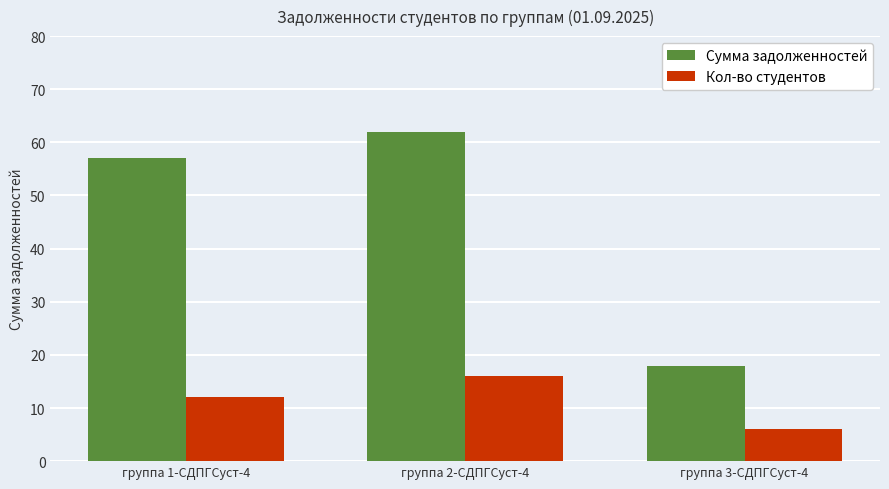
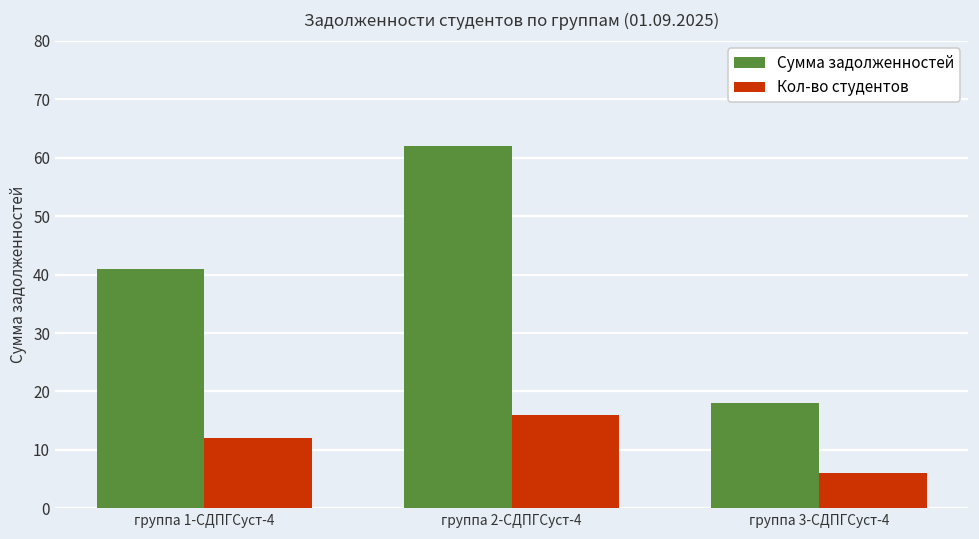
Сумма задолженностей, группа 1-СДПГСуст-4: 57 -> 41
